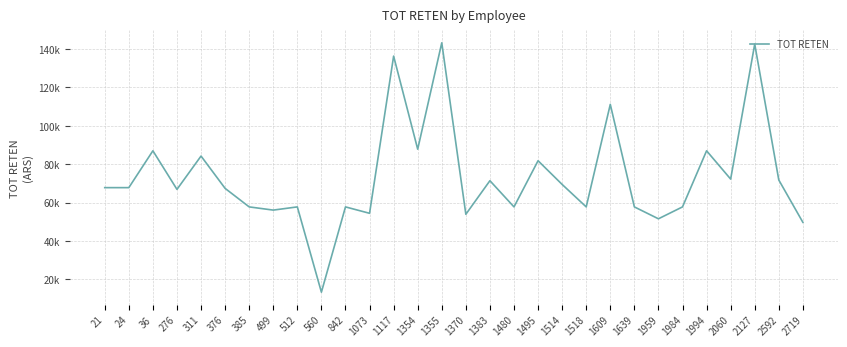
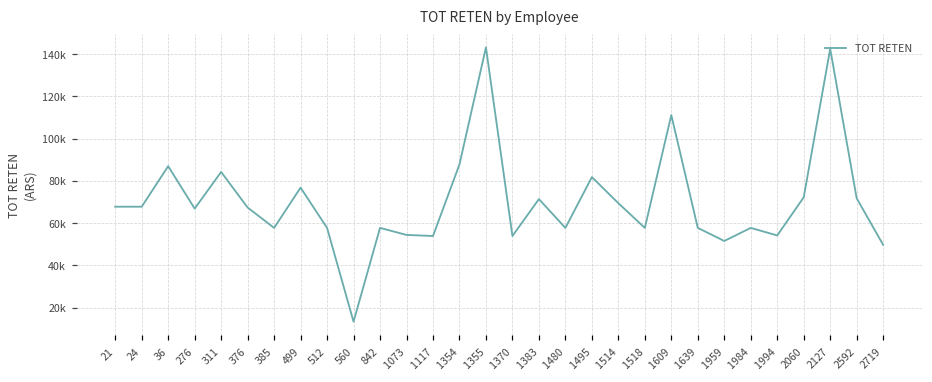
499: 56000 -> 77000
1117: 136000 -> 54000
1994: 87000 -> 54000
